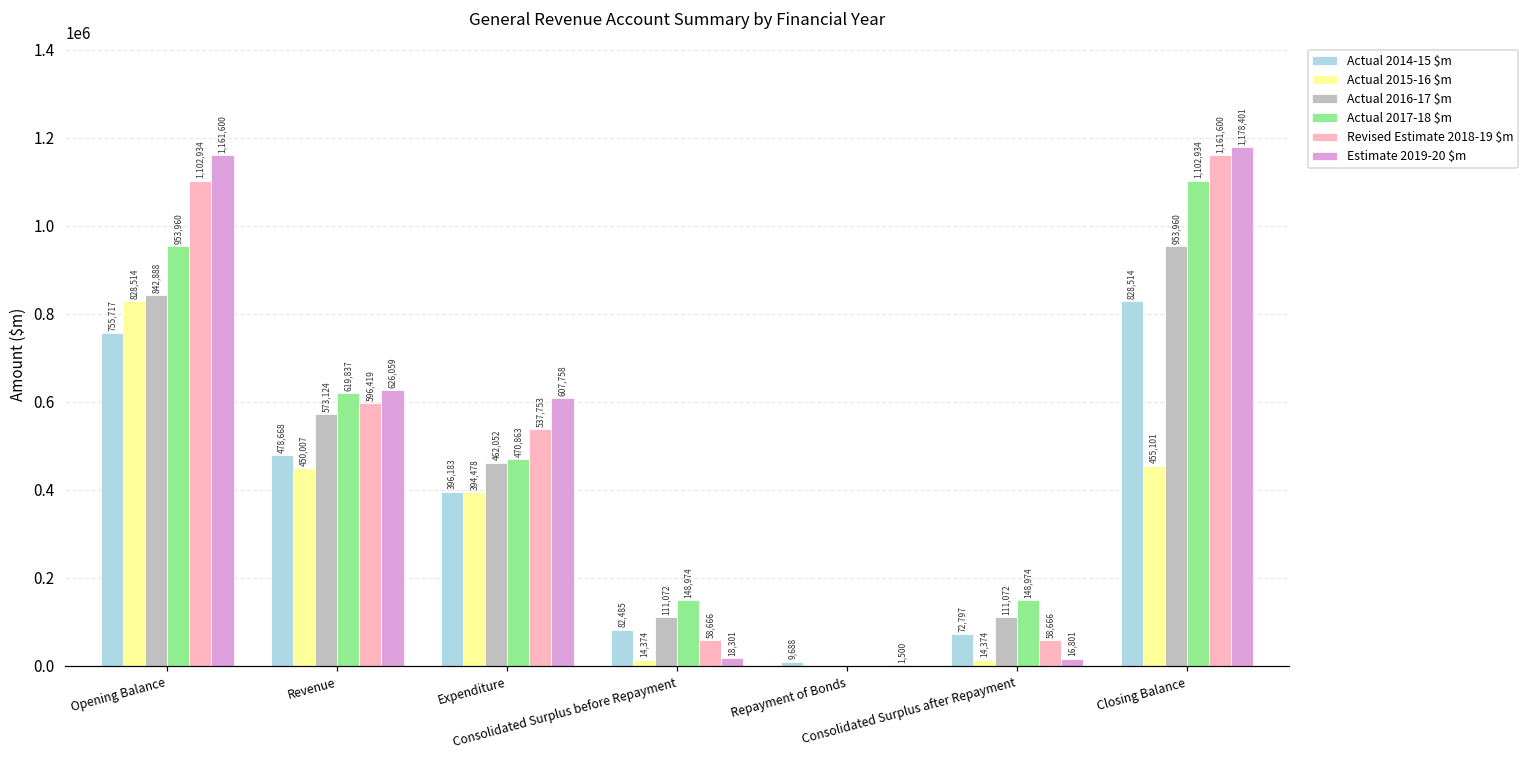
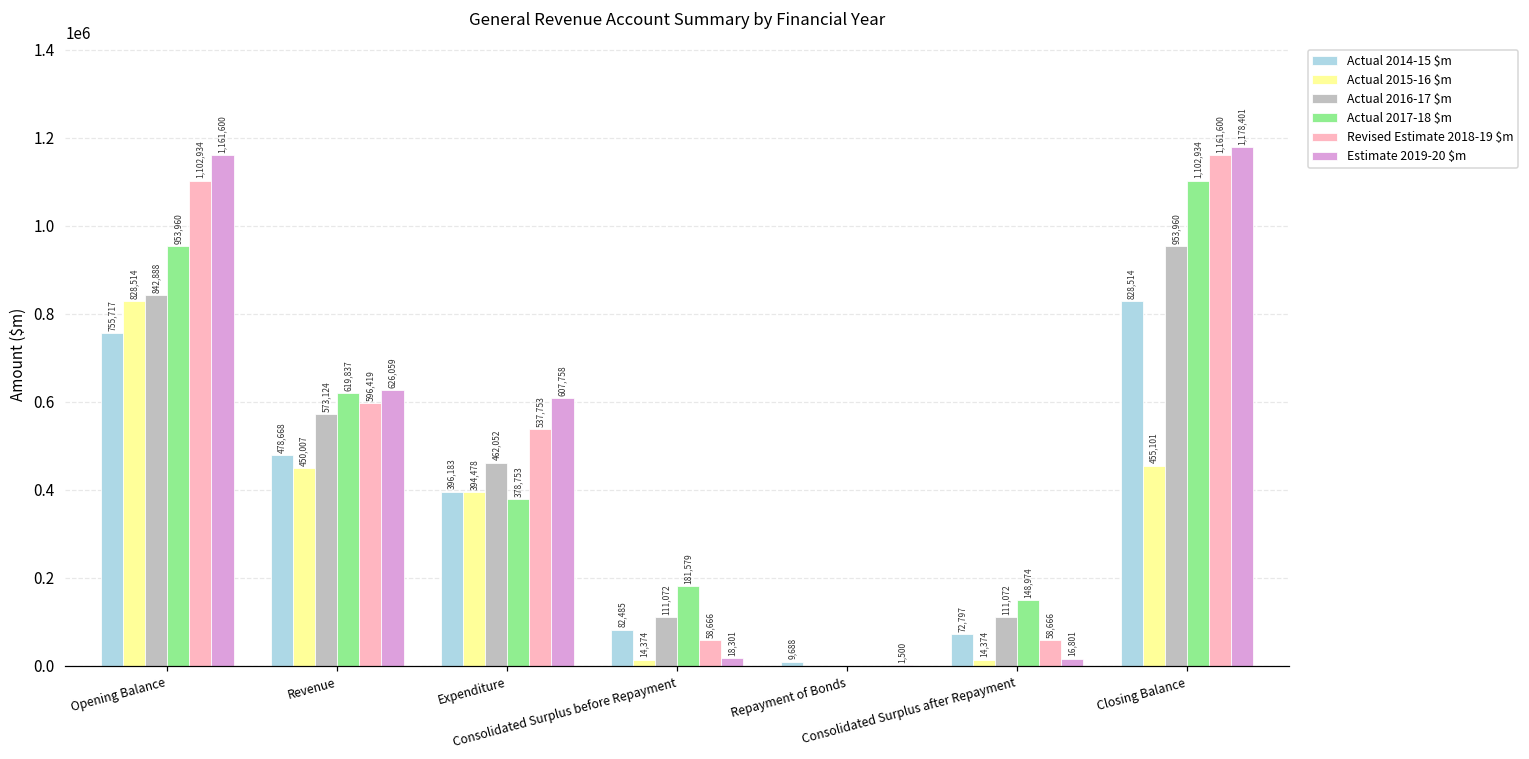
Actual 2017-18 $m, Expenditure: 470,863 -> 378,753
Actual 2017-18 $m, Consolidated Surplus before Repayment: 148,974 -> 181,579
